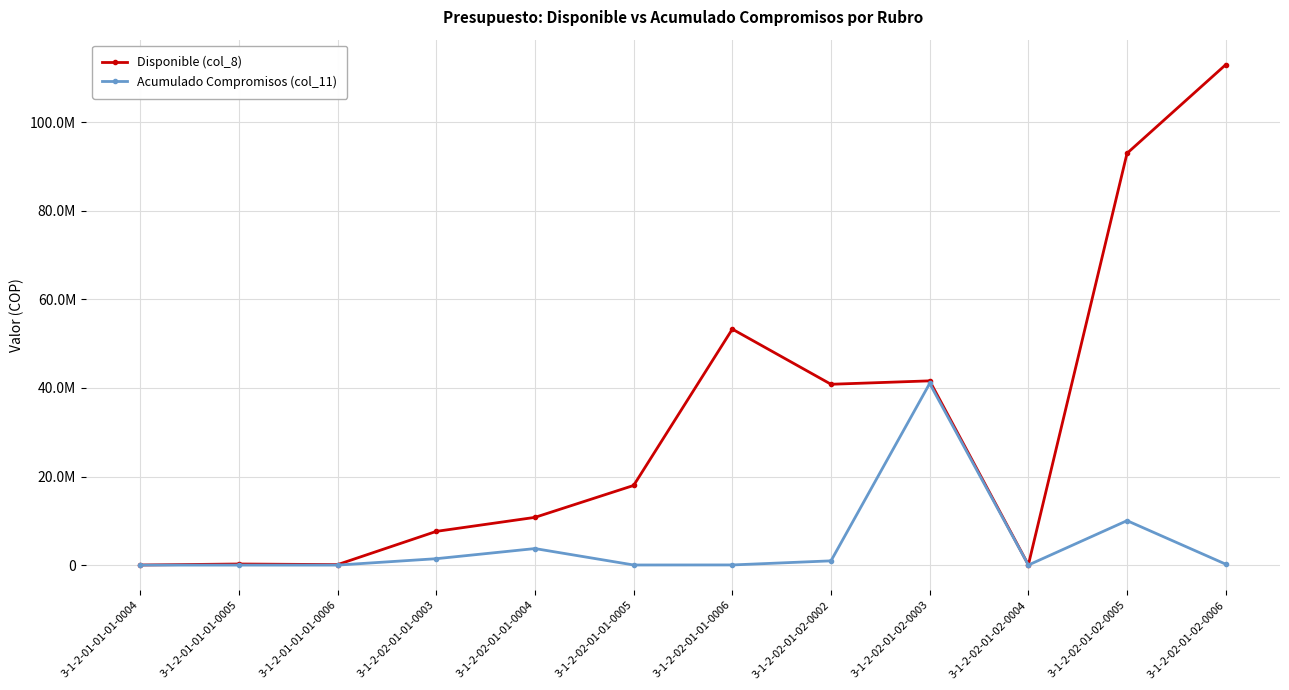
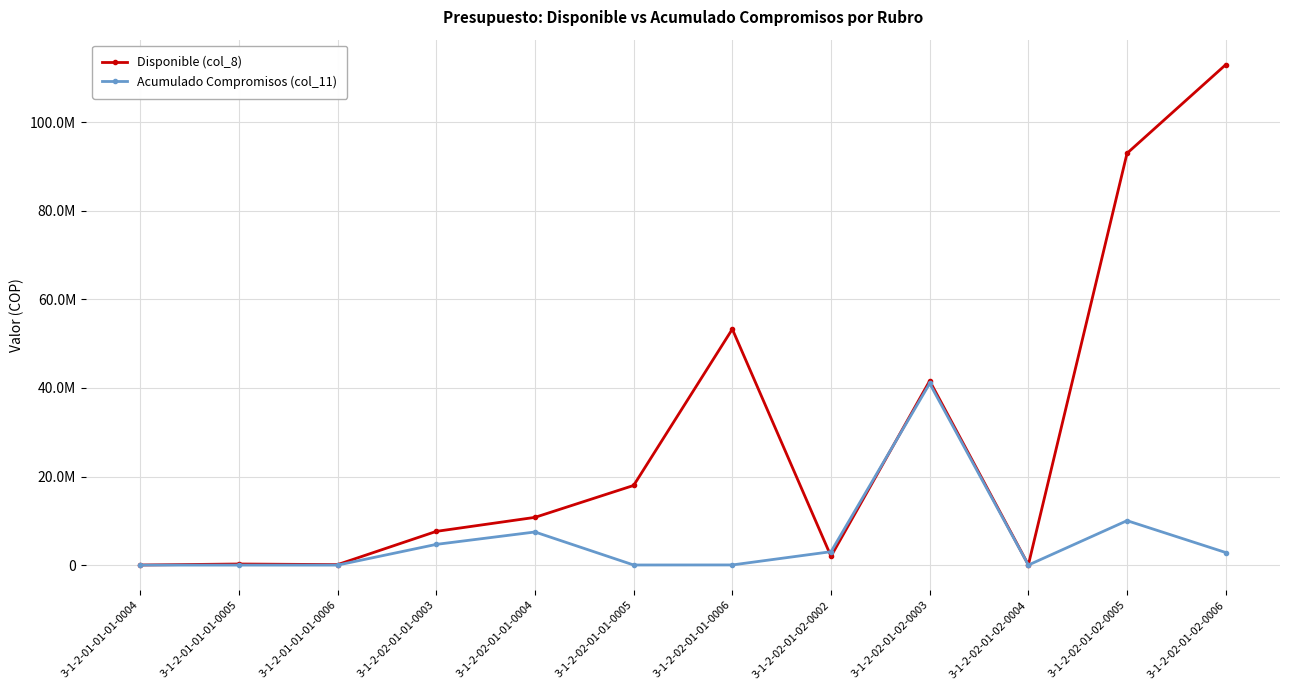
Acumulado Compromisos (col_11), 3-1-2-02-01-01-0003: 1000000 -> 5000000
Acumulado Compromisos (col_11), 3-1-2-02-01-01-0004: 4000000 -> 7000000
Disponible (col_8), 3-1-2-02-01-02-0002: 41000000 -> 2000000
Acumulado Compromisos (col_11), 3-1-2-02-01-02-0002: 1000000 -> 3000000
Acumulado Compromisos (col_11), 3-1-2-02-01-02-0006: 0 -> 3000000
